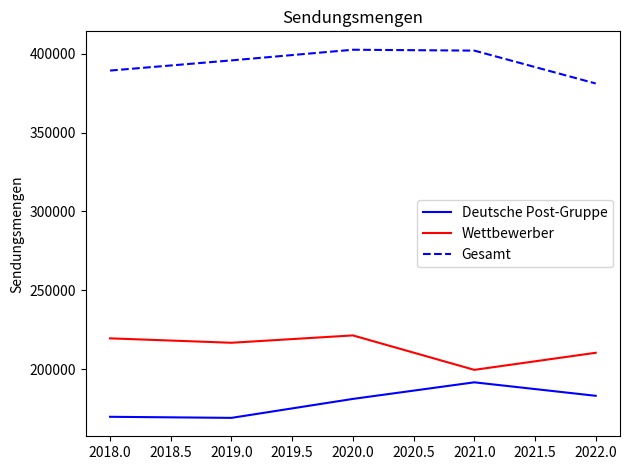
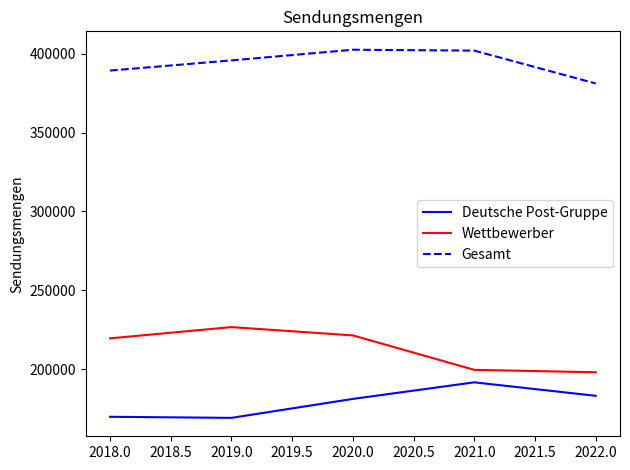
Wettbewerber, 2019.0: 217000 -> 227000
Wettbewerber, 2022.0: 210000 -> 198000
